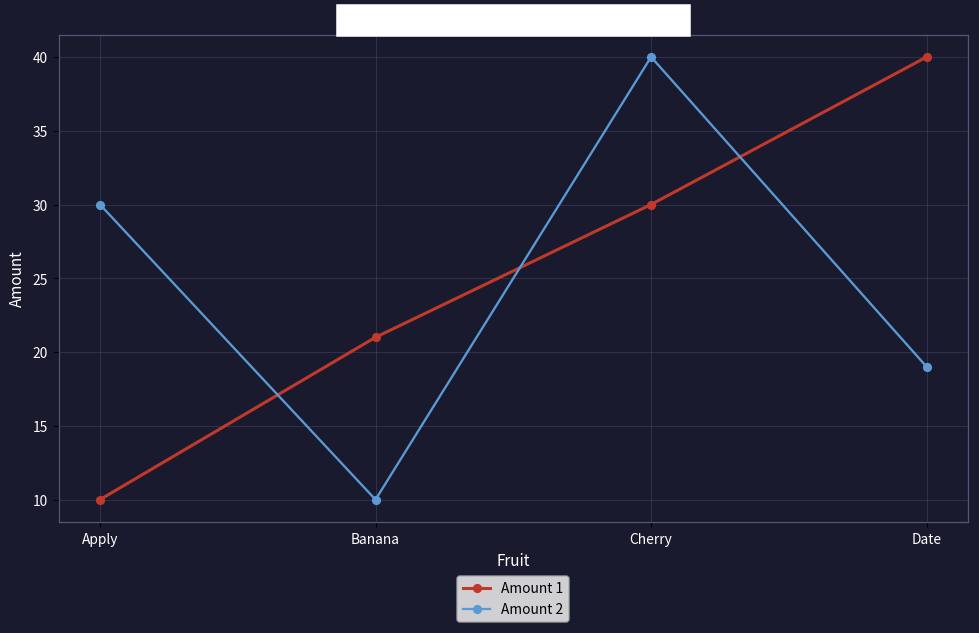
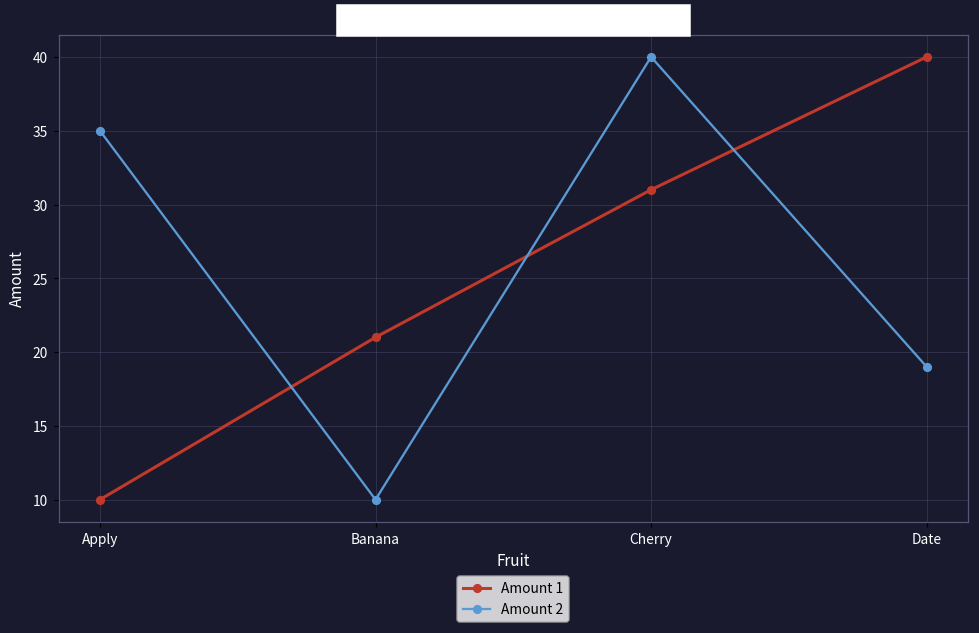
Amount 2, Apply: 30 -> 35
Amount 1, Cherry: 30 -> 31
